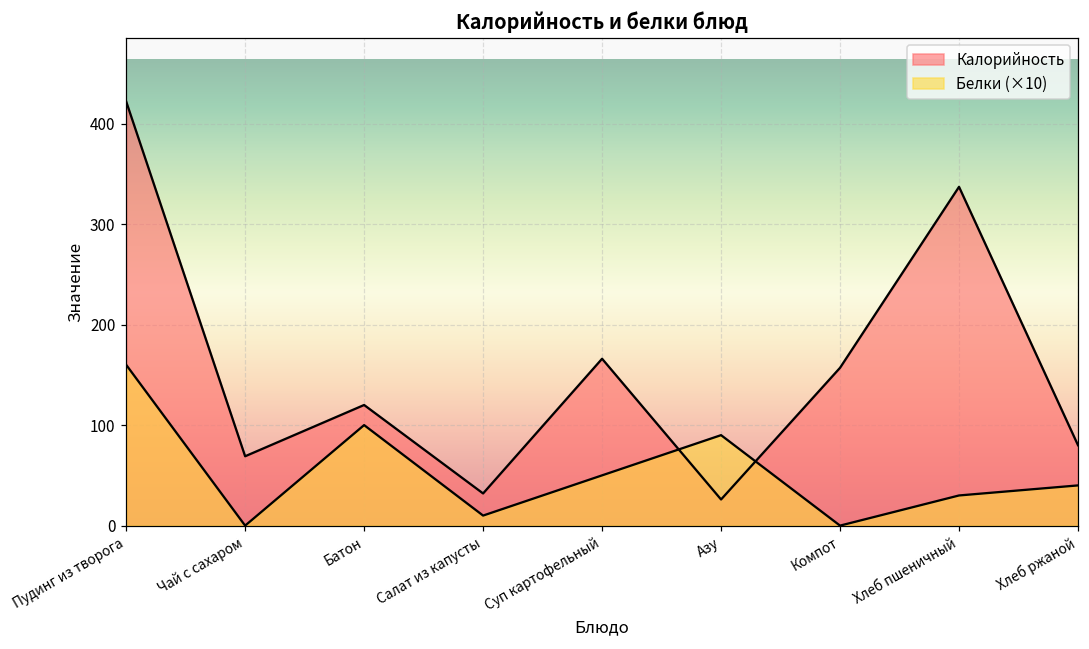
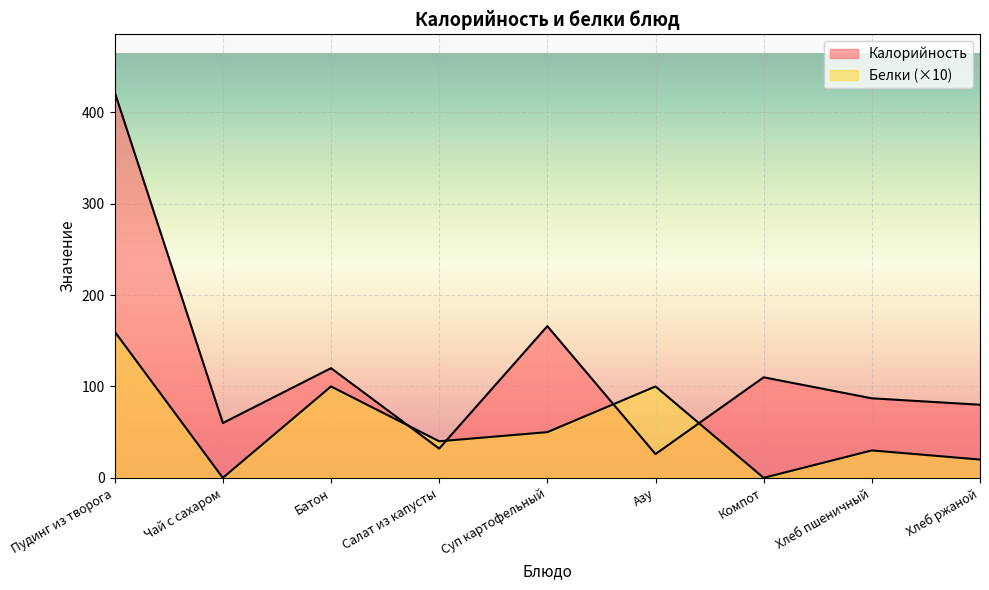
Калорийность, Чай с сахаром: 70 -> 60
Белки (×10), Салат из капусты: 10 -> 40
Белки (×10), Азу: 90 -> 100
Калорийность, Компот: 160 -> 110
Калорийность, Хлеб пшеничный: 340 -> 90
Белки (×10), Хлеб ржаной: 40 -> 20
